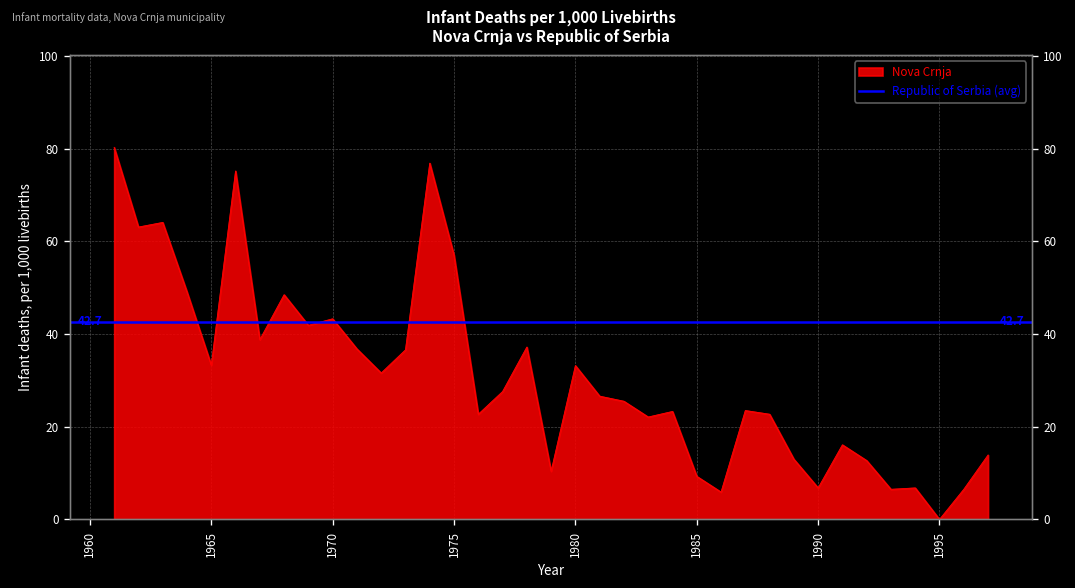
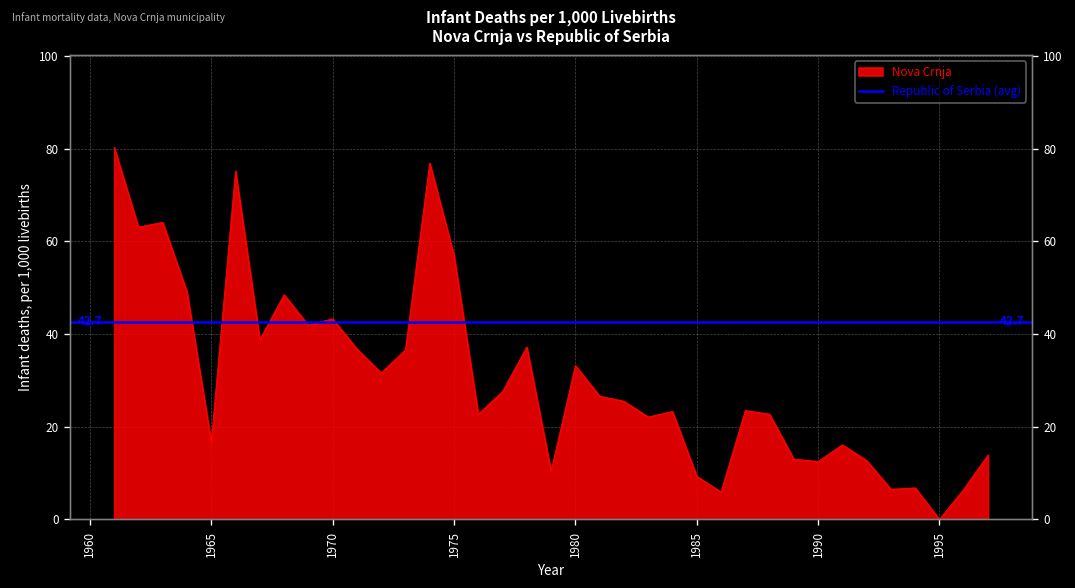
1965: 33 -> 17
1990: 7 -> 13
